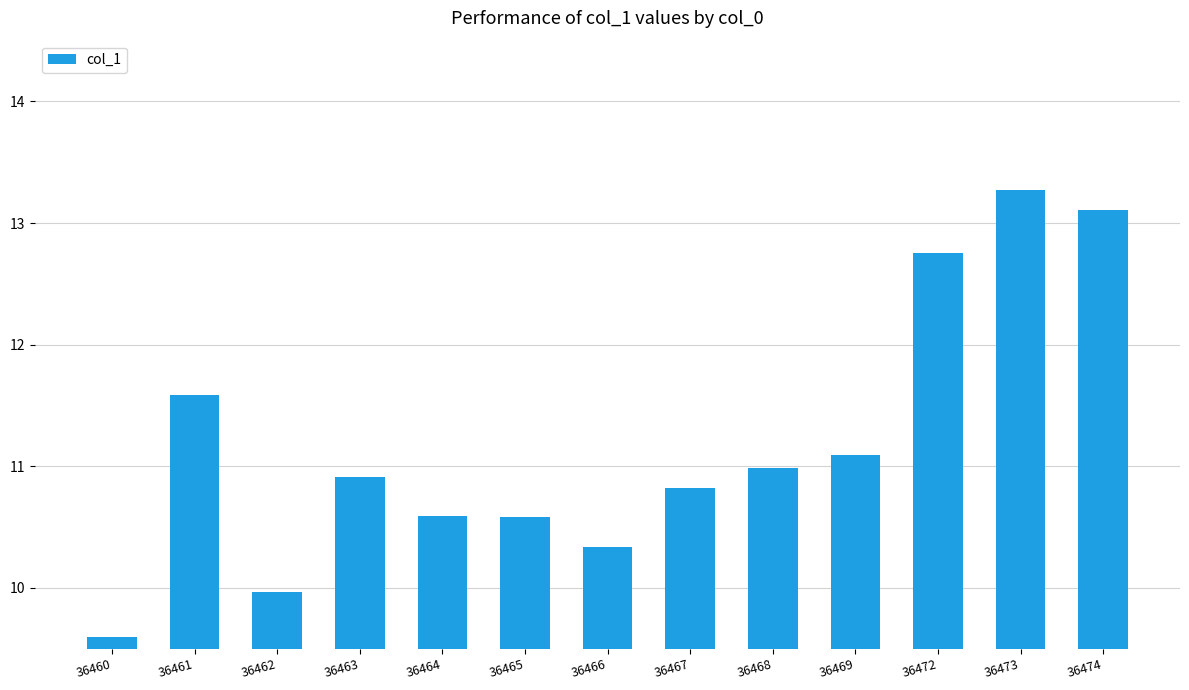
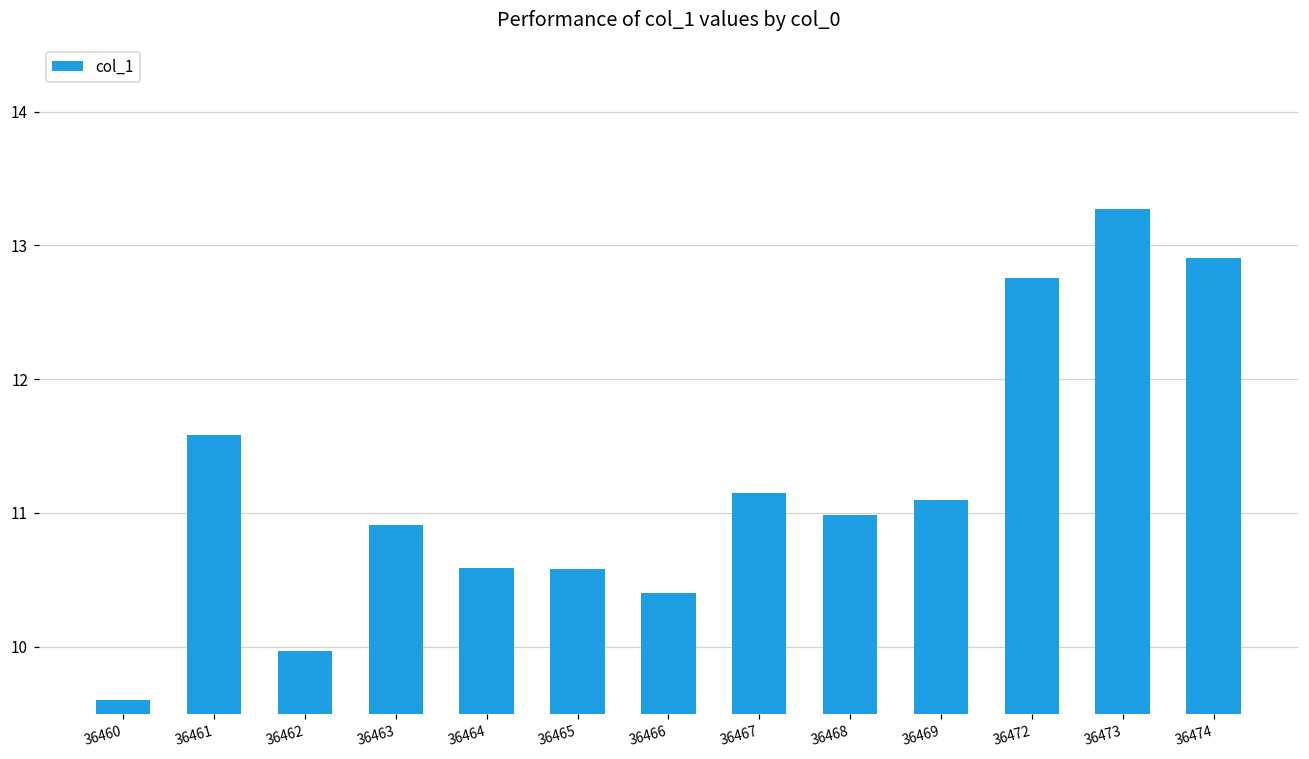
36466: 10.33 -> 10.40
36467: 10.82 -> 11.15
36474: 13.11 -> 12.91
